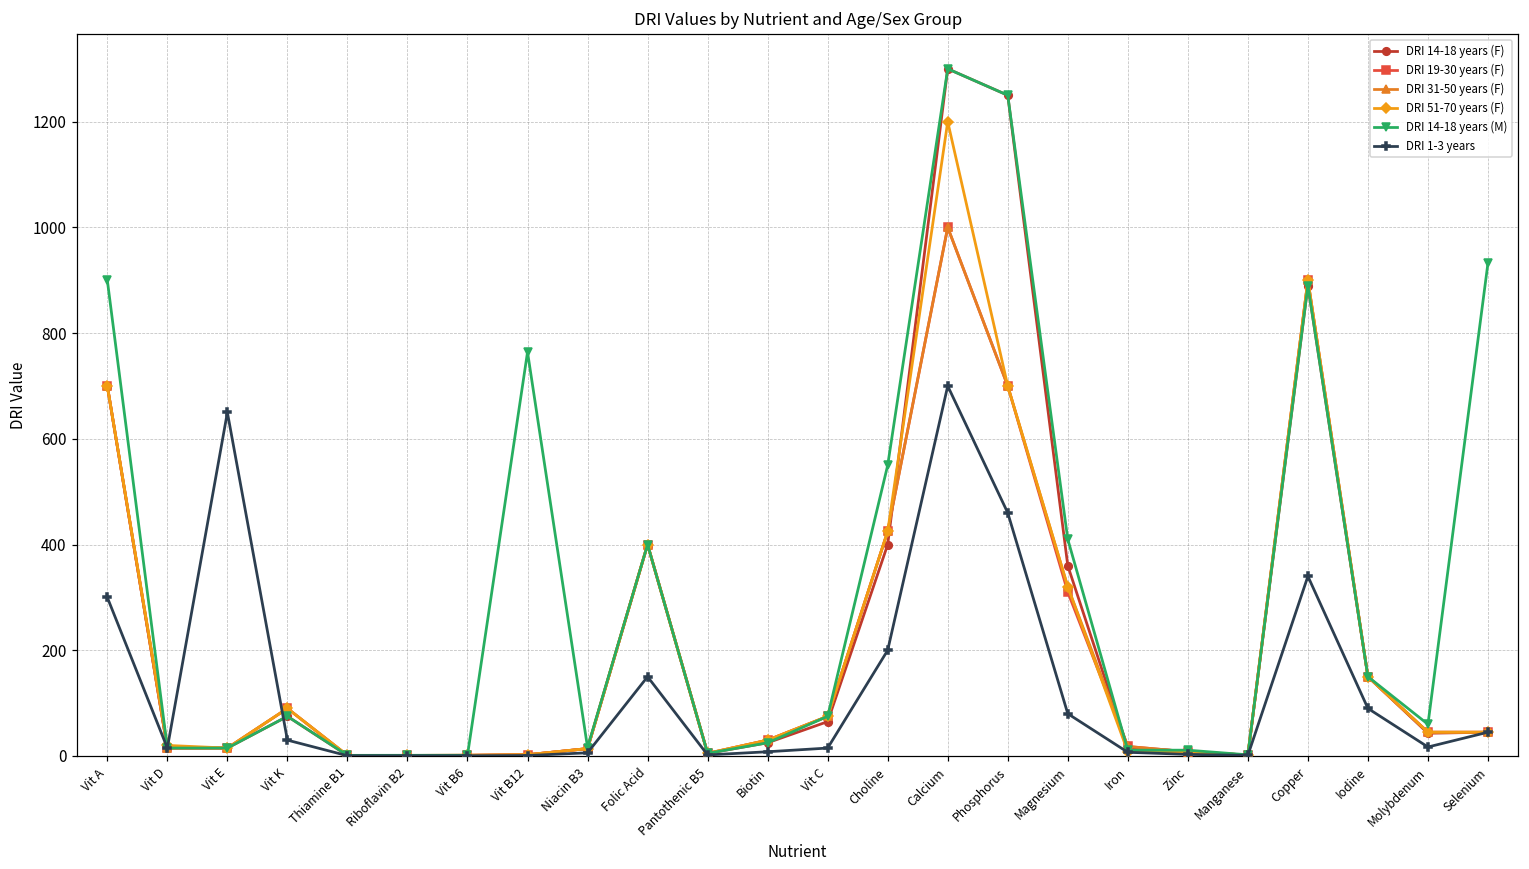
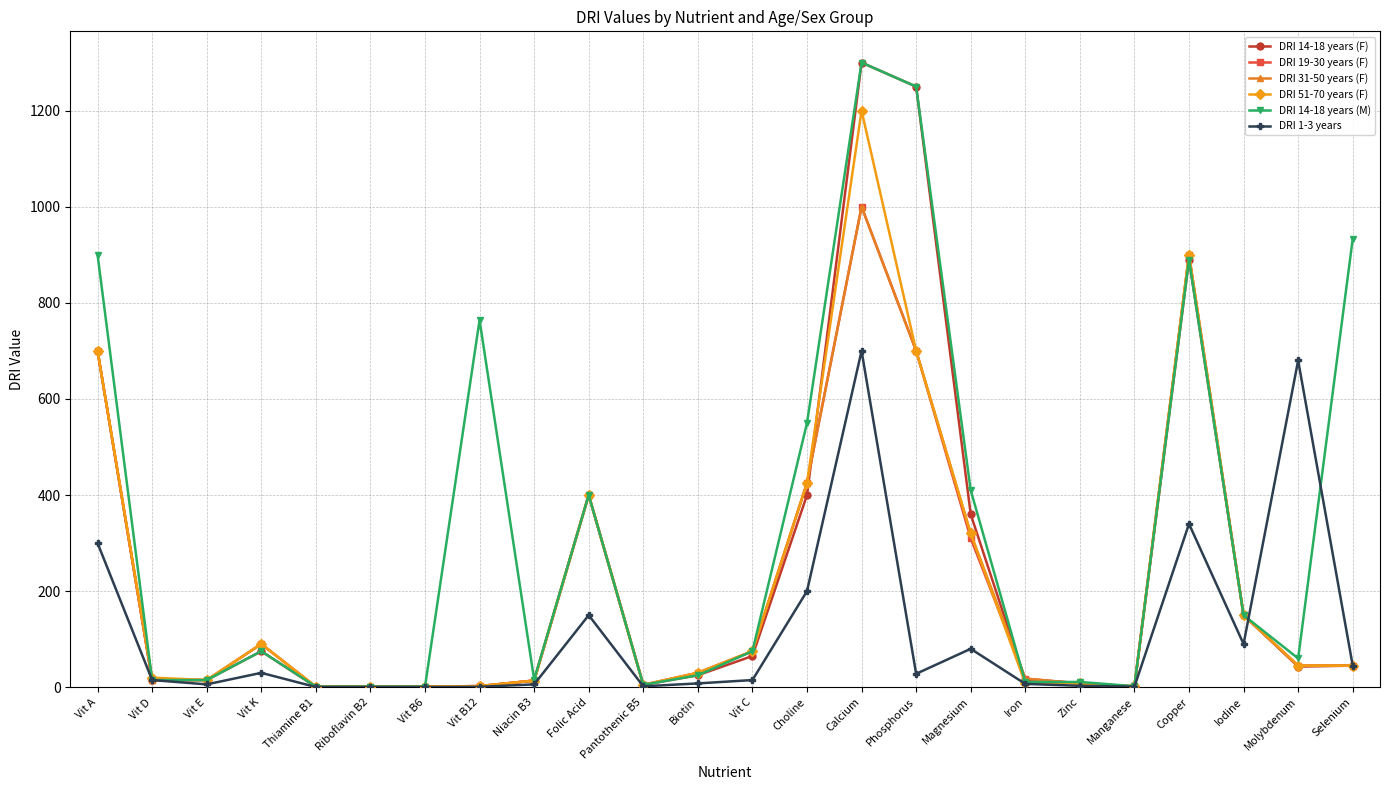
DRI 1-3 years, Vit E: 650 -> 10
DRI 1-3 years, Phosphorus: 460 -> 30
DRI 1-3 years, Molybdenum: 20 -> 680
